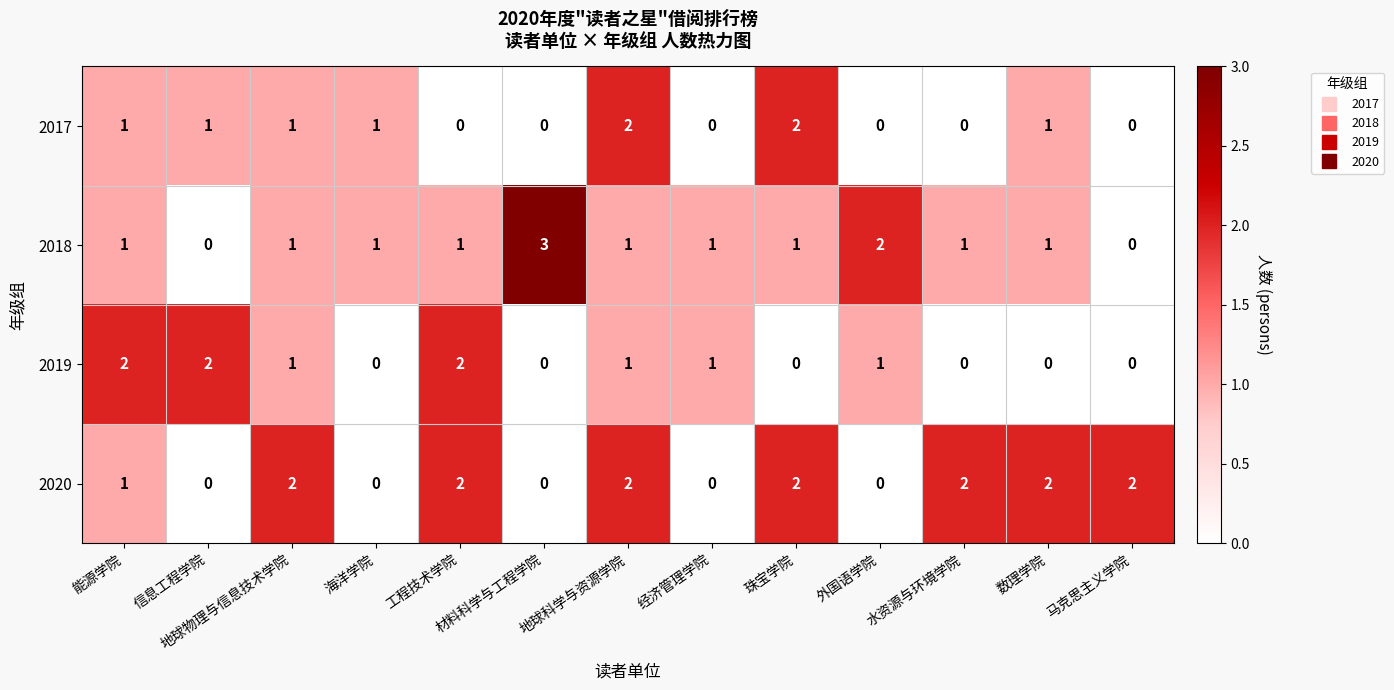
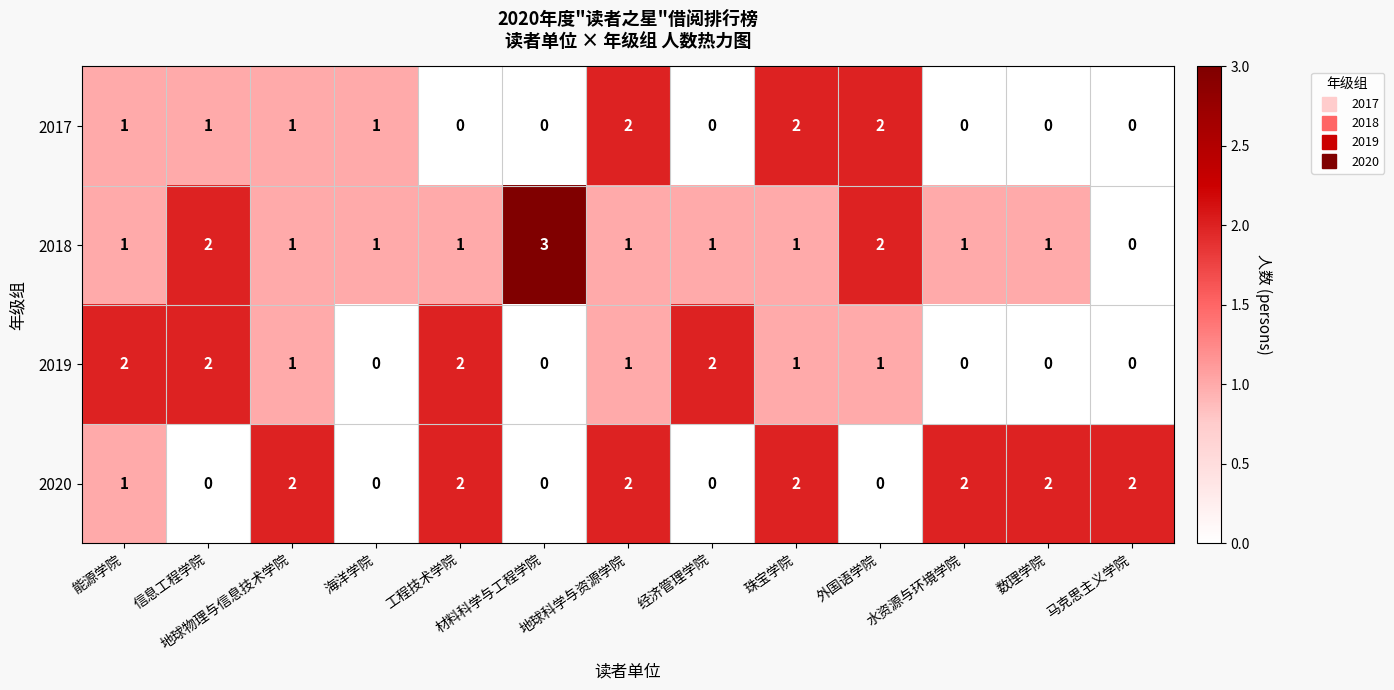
2017, 外国语学院: 0 -> 2
2017, 数理学院: 1 -> 0
2018, 信息工程学院: 0 -> 2
2019, 经济管理学院: 1 -> 2
2019, 珠宝学院: 0 -> 1
